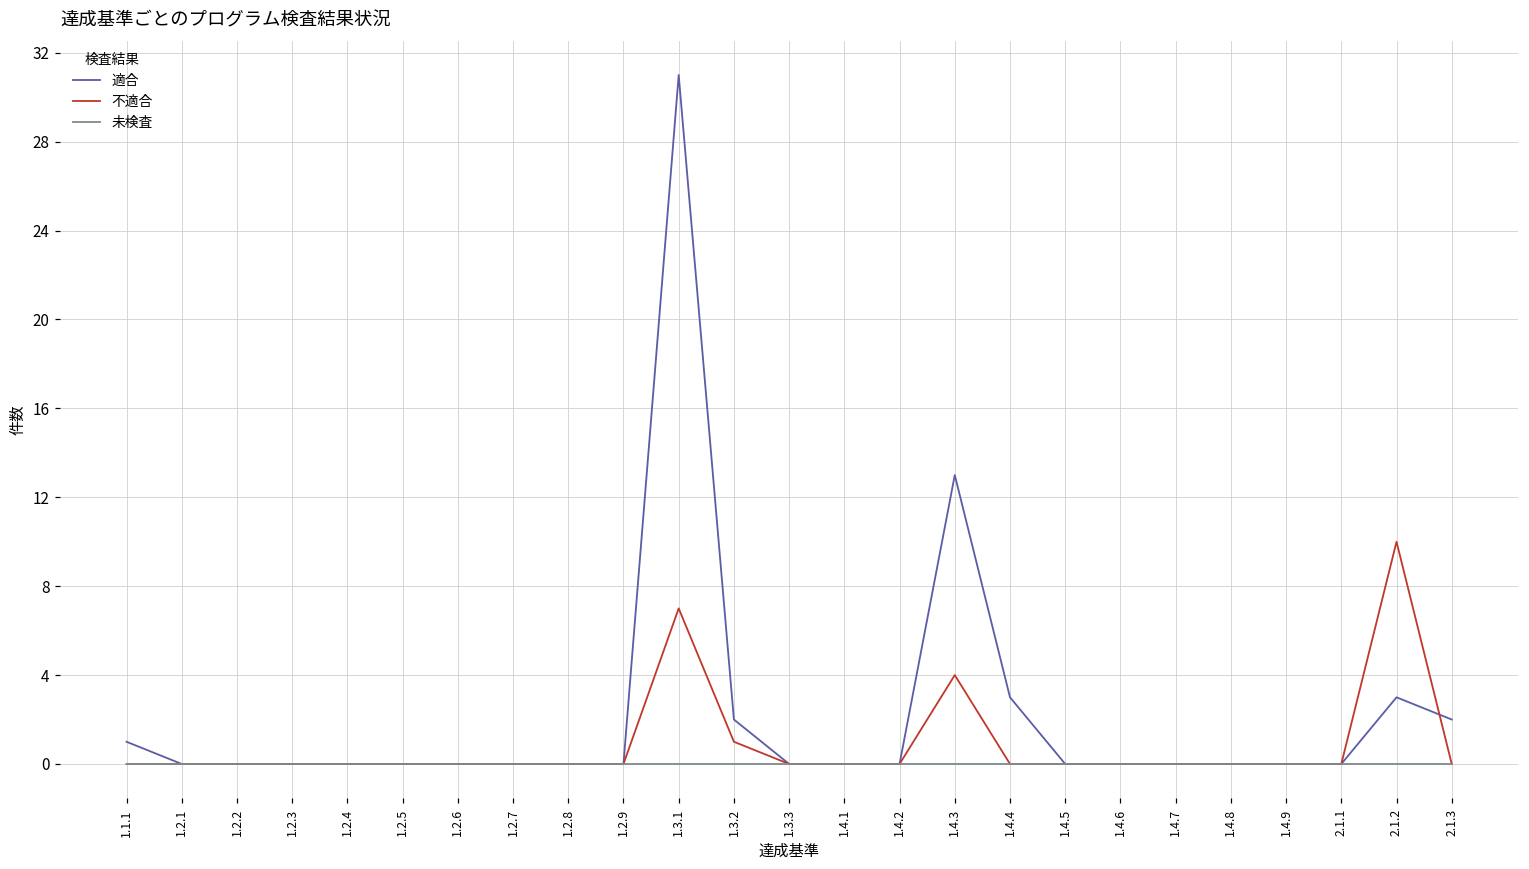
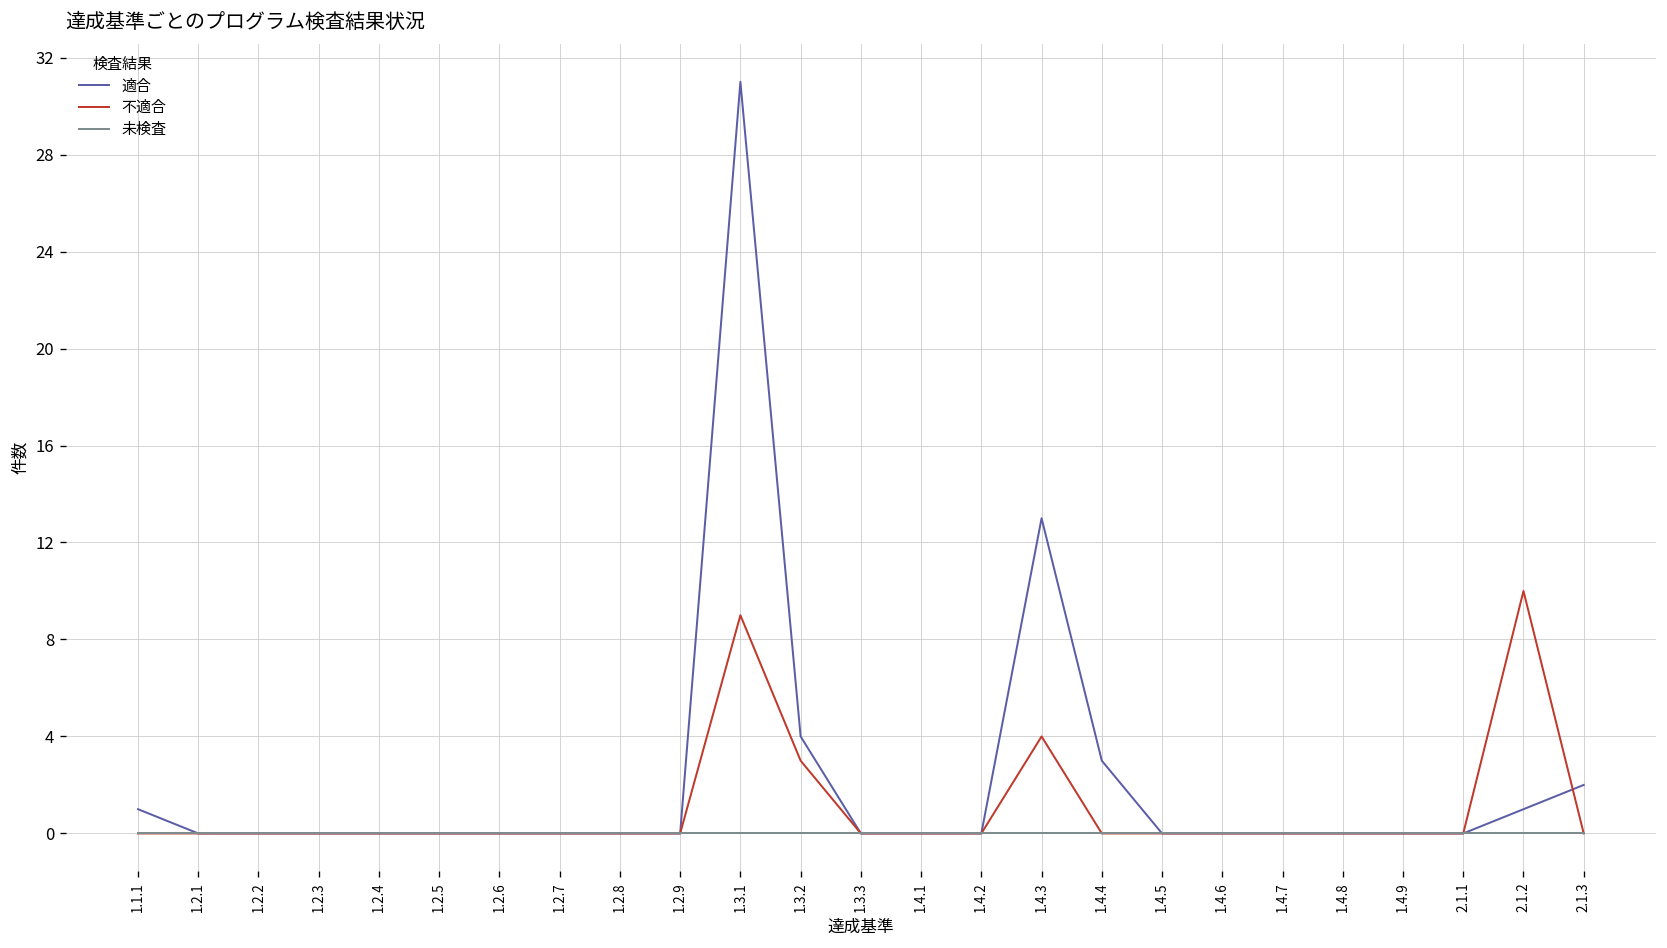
不適合, 1.3.1: 7 -> 9
適合, 1.3.2: 2 -> 4
不適合, 1.3.2: 1 -> 3
適合, 2.1.2: 3 -> 1
